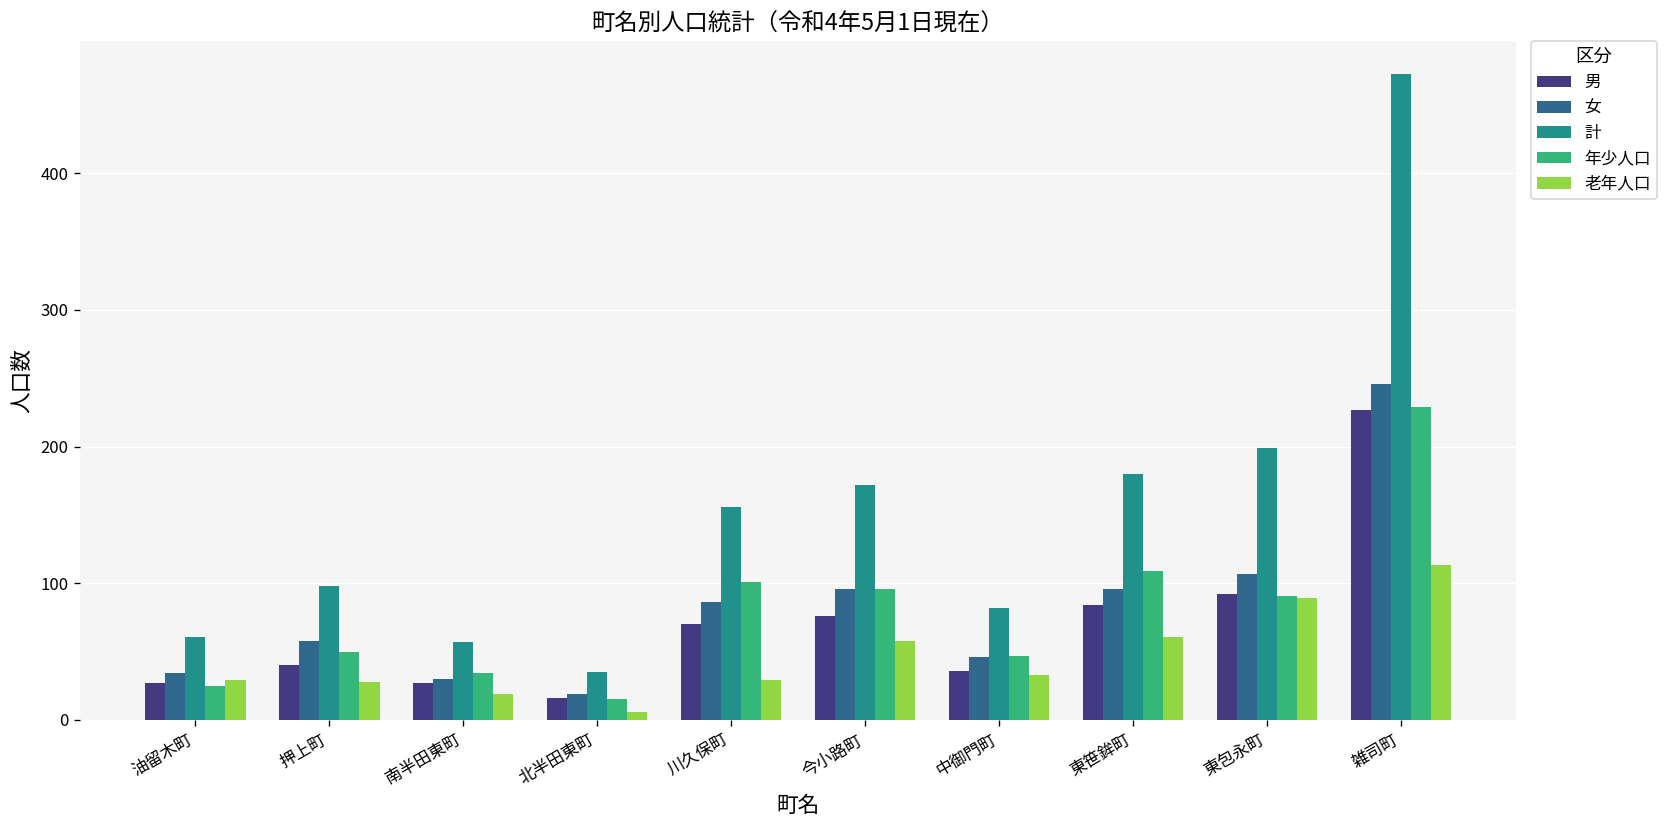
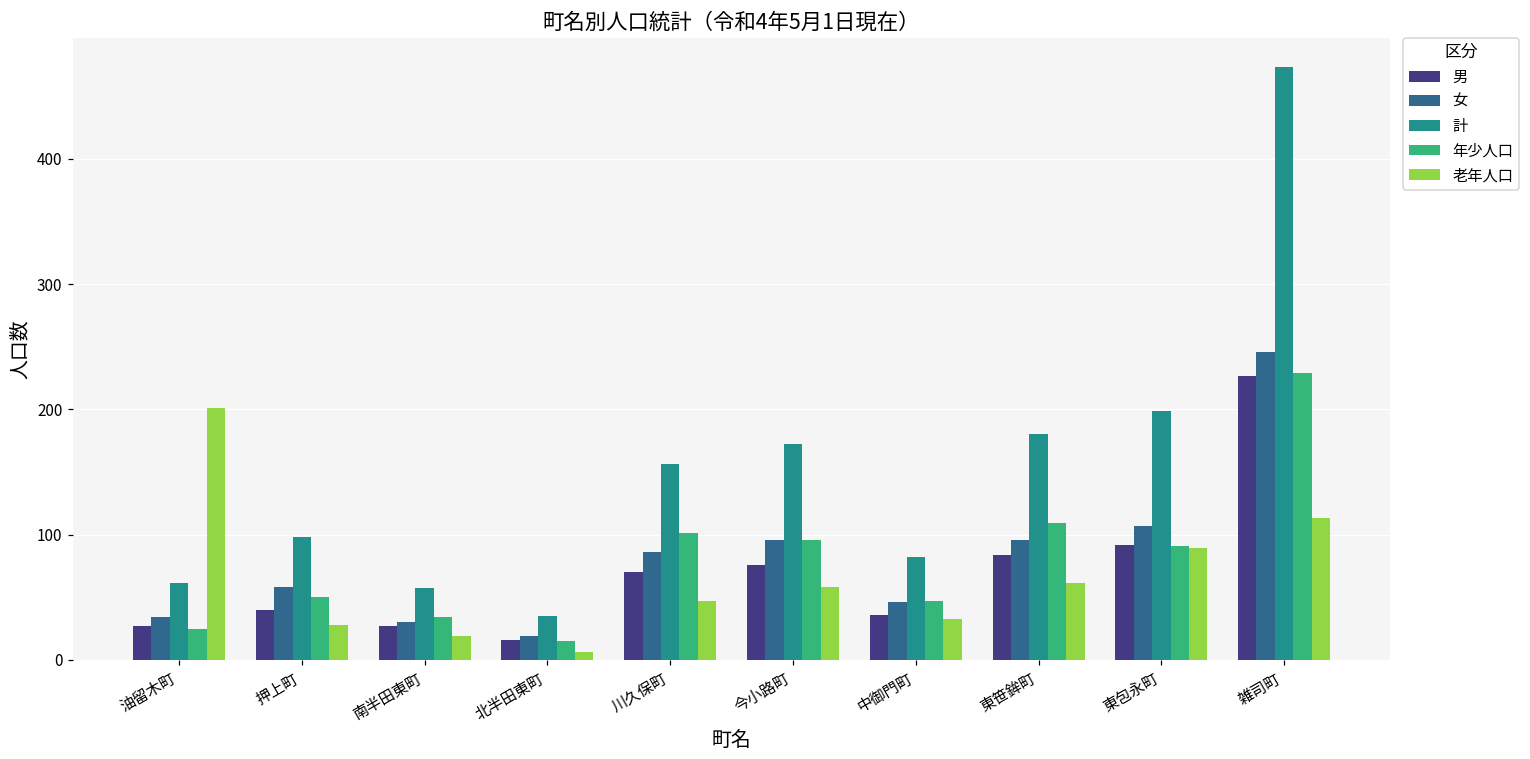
老年人口, 油留木町: 29 -> 201
老年人口, 川久保町: 29 -> 47
